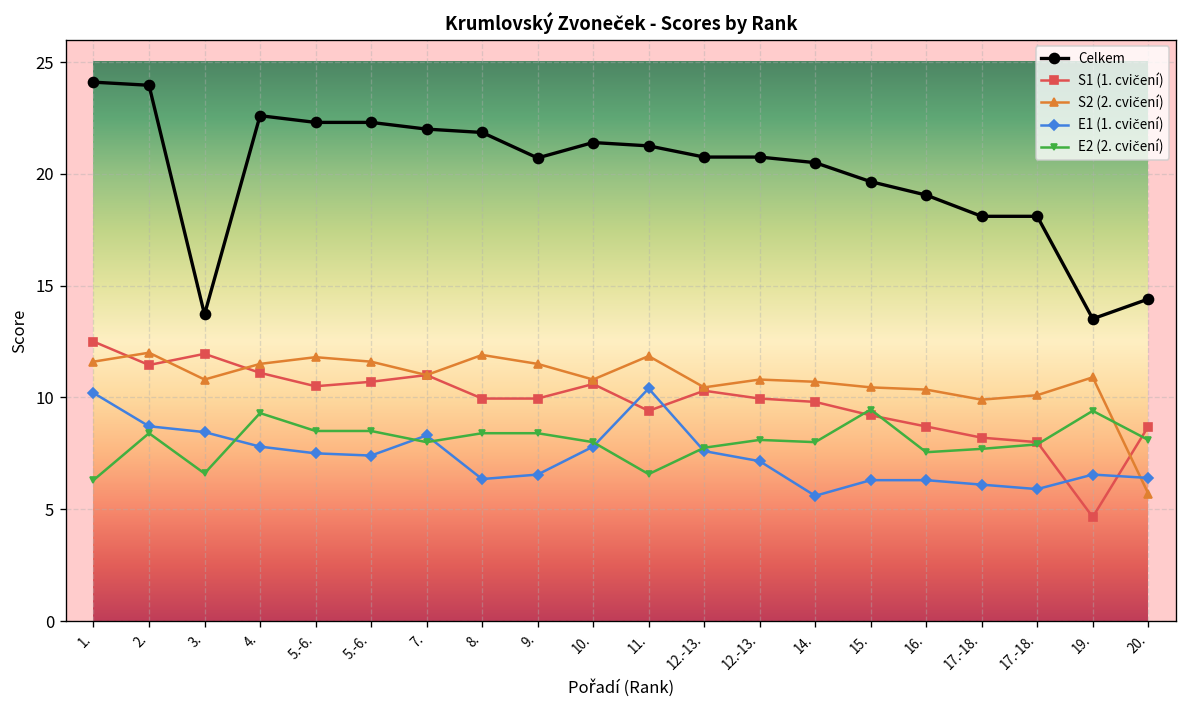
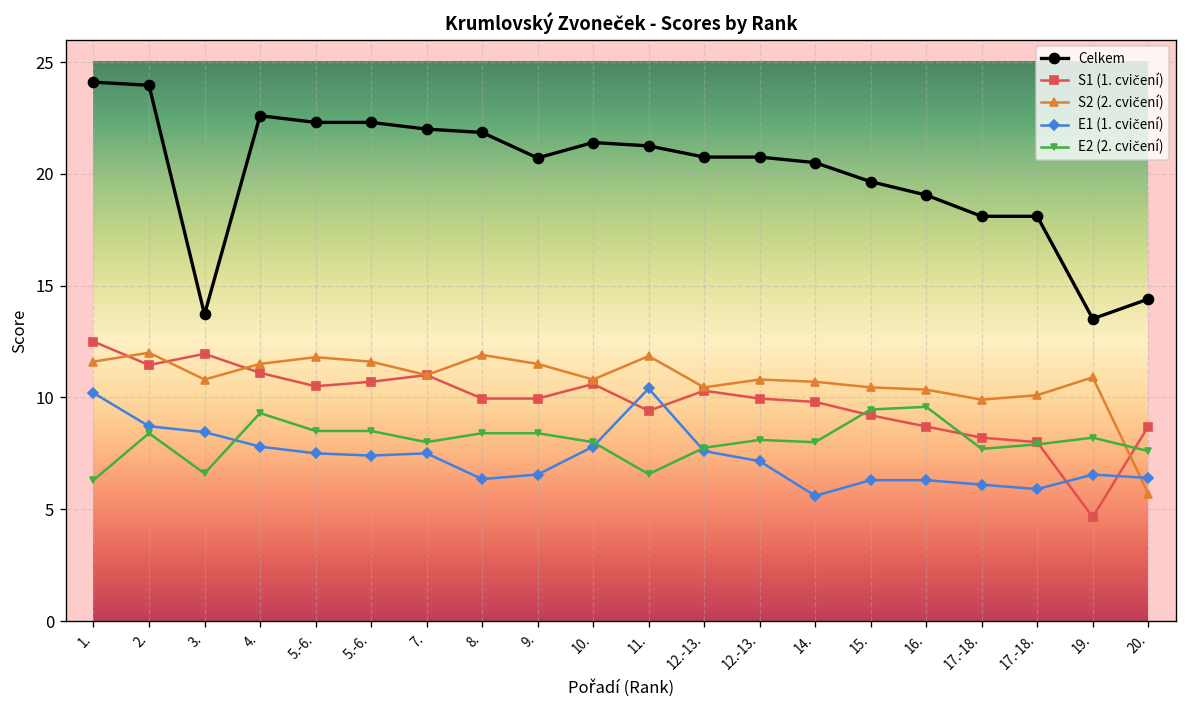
E1 (1. cvičení), 7.: 8.3 -> 7.5
E2 (2. cvičení), 16.: 7.6 -> 9.6
E2 (2. cvičení), 19.: 9.4 -> 8.2
E2 (2. cvičení), 20.: 8.1 -> 7.6
